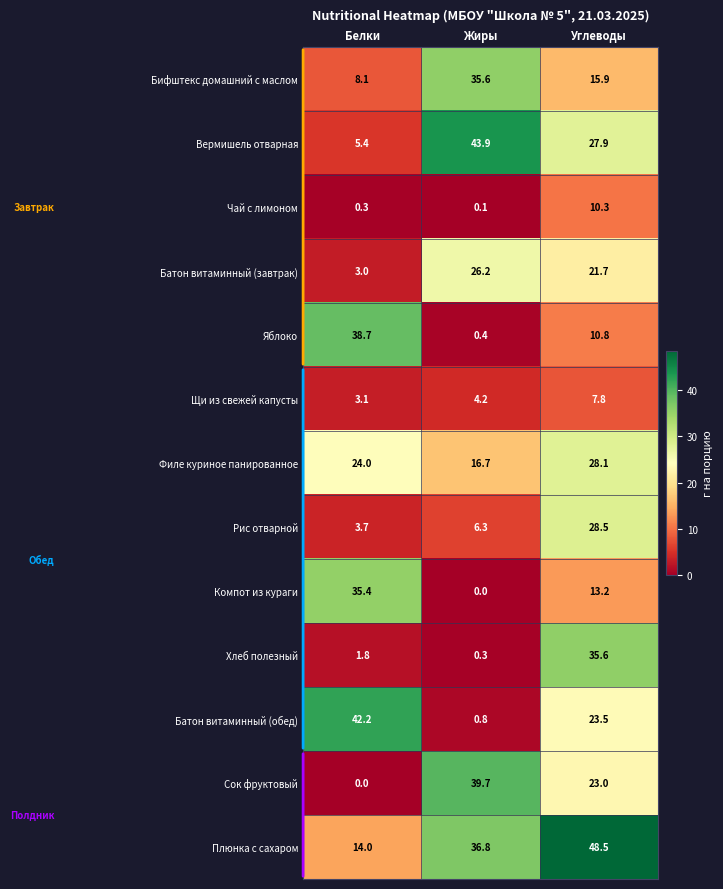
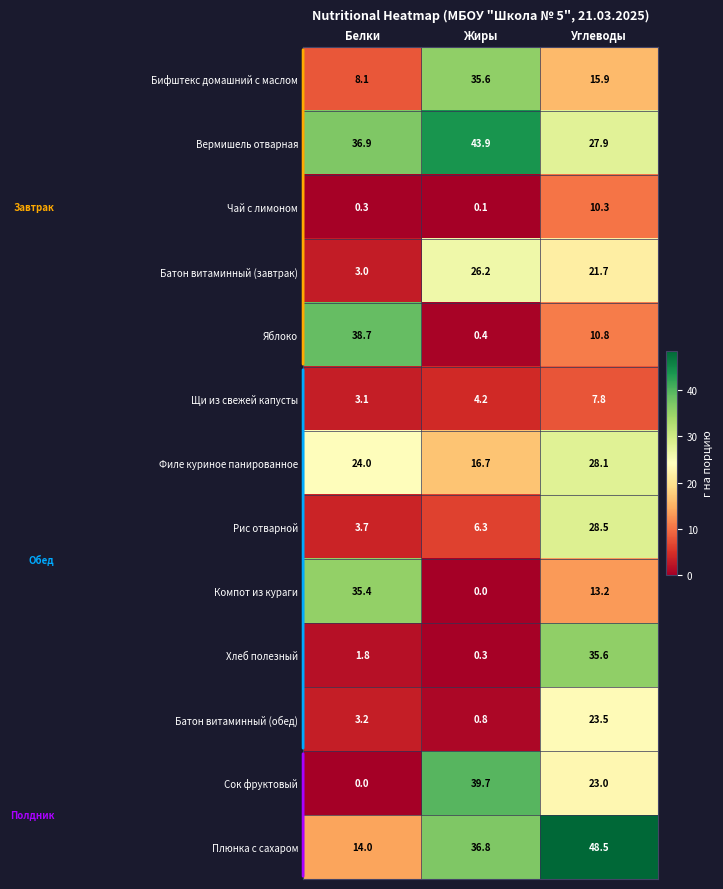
Вермишель отварная, Белки: 5.4 -> 36.9
Батон витаминный (обед), Белки: 42.2 -> 3.2
